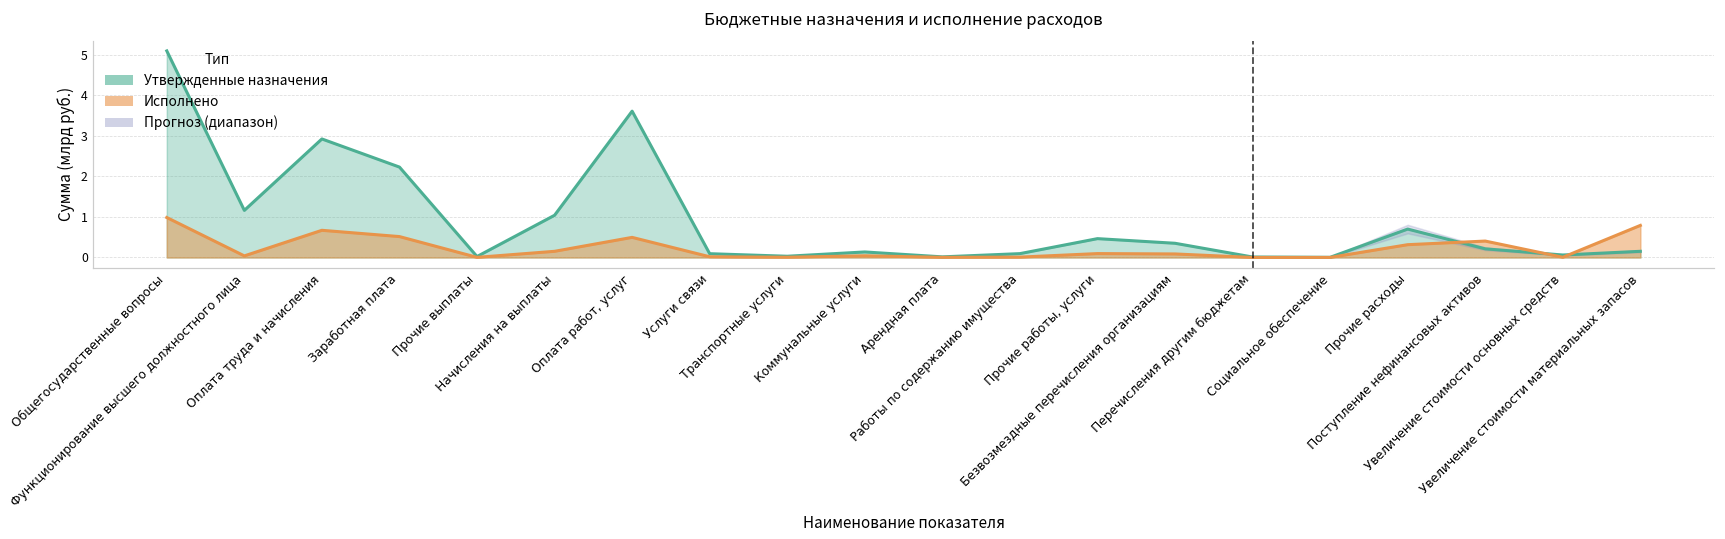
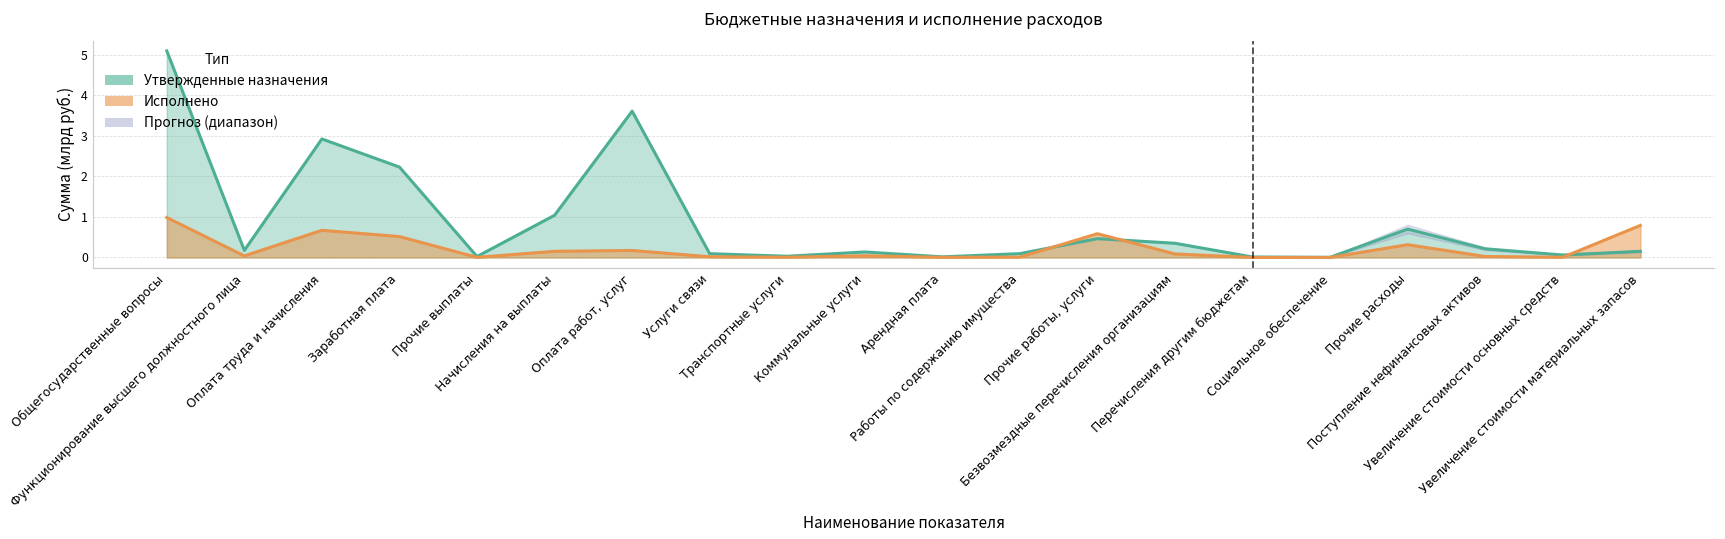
Утвержденные назначения, Функционирование высшего должностного лица: 1.2 -> 0.2
Исполнено, Оплата работ, услуг: 0.5 -> 0.2
Исполнено, Прочие работы, услуги: 0.1 -> 0.6
Исполнено, Поступление нефинансовых активов: 0.4 -> 0.0
